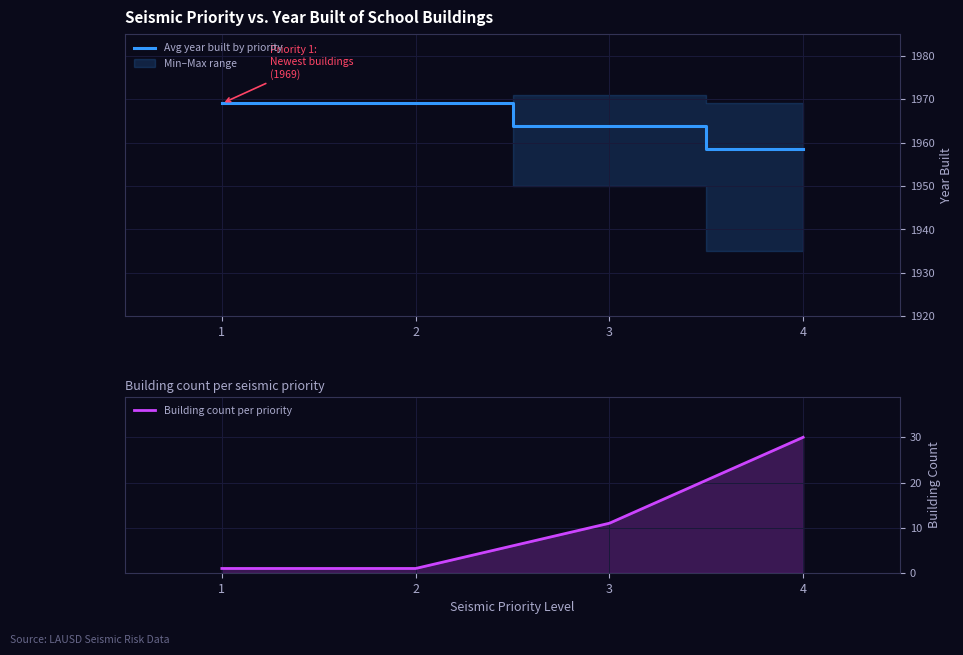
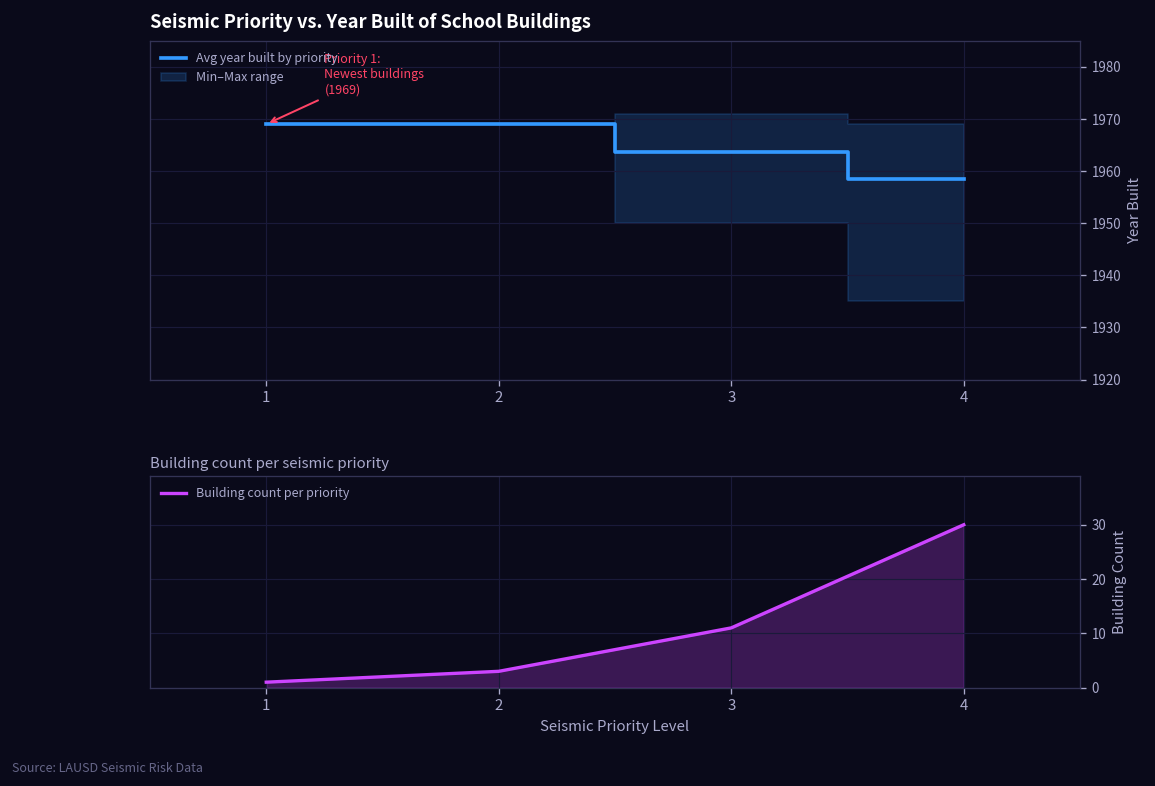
Building count per seismic priority, 2: 1 -> 3
